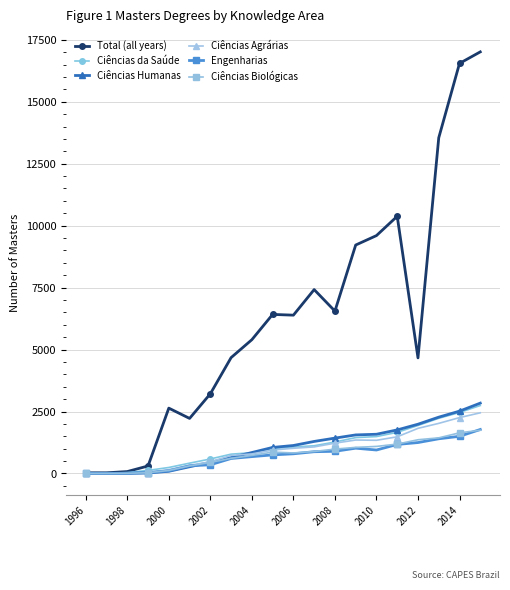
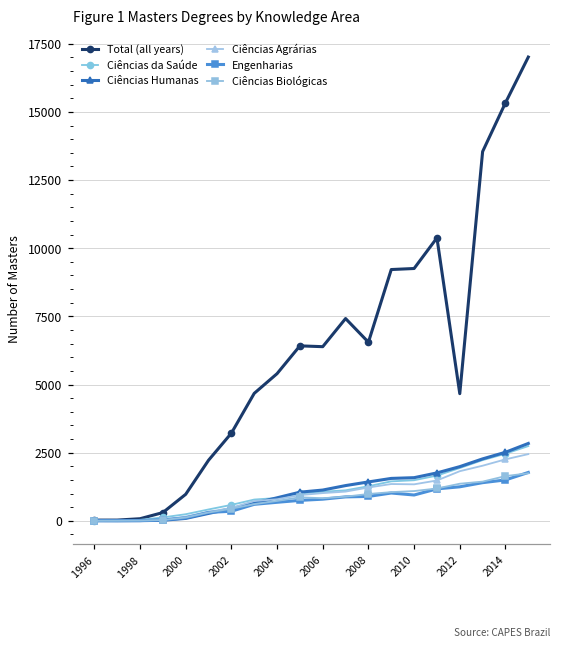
Total (all years), 2000: 2600 -> 1000
Total (all years), 2010: 9600 -> 9300
Total (all years), 2014: 16500 -> 15300
